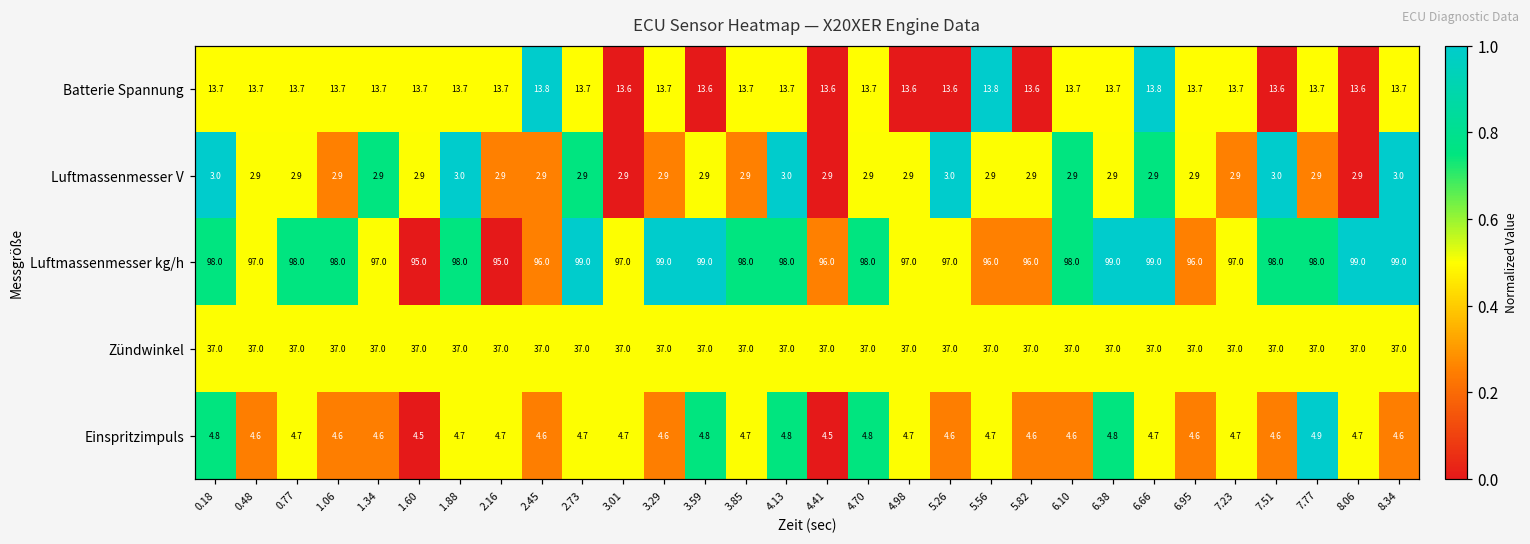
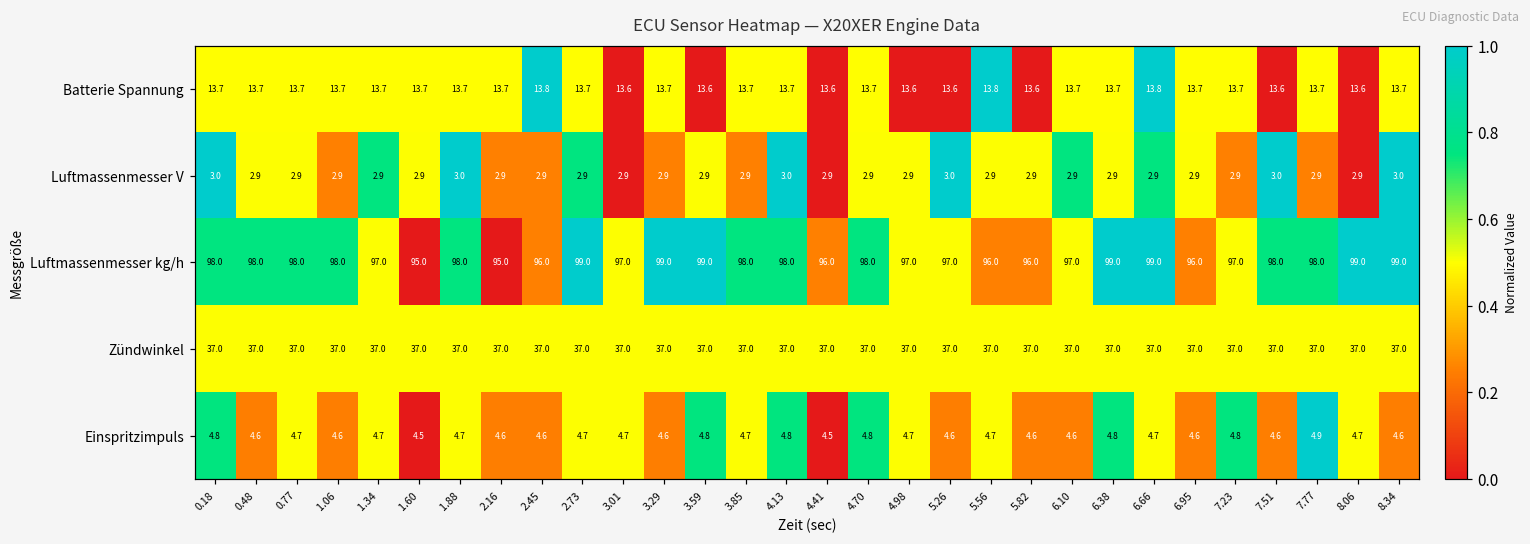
Luftmassenmesser kg/h, 0.48: 97.0 -> 98.0
Luftmassenmesser kg/h, 6.10: 98.0 -> 97.0
Einspritzimpuls, 1.34: 4.6 -> 4.7
Einspritzimpuls, 2.16: 4.7 -> 4.6
Einspritzimpuls, 7.23: 4.7 -> 4.8
